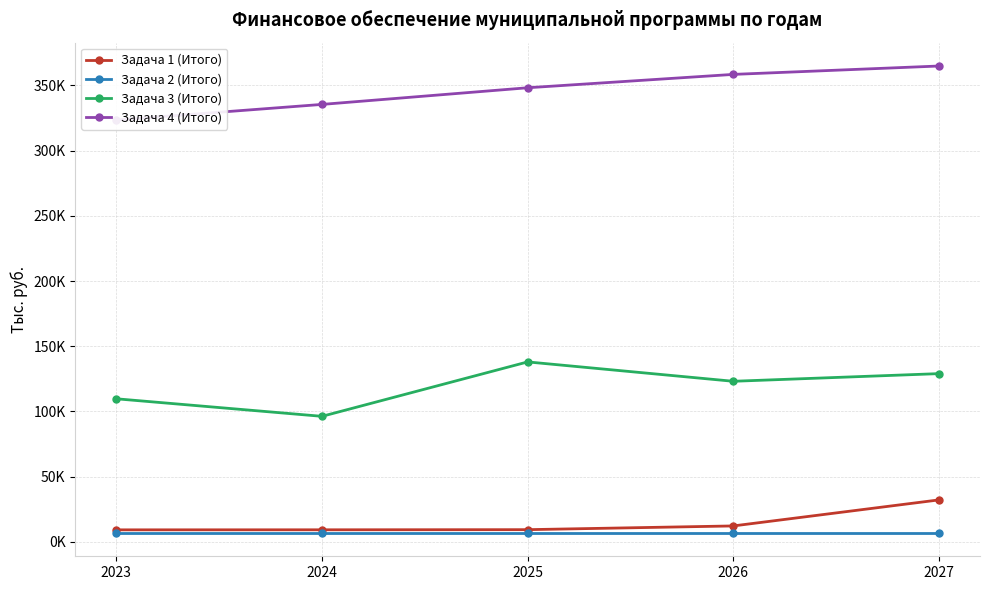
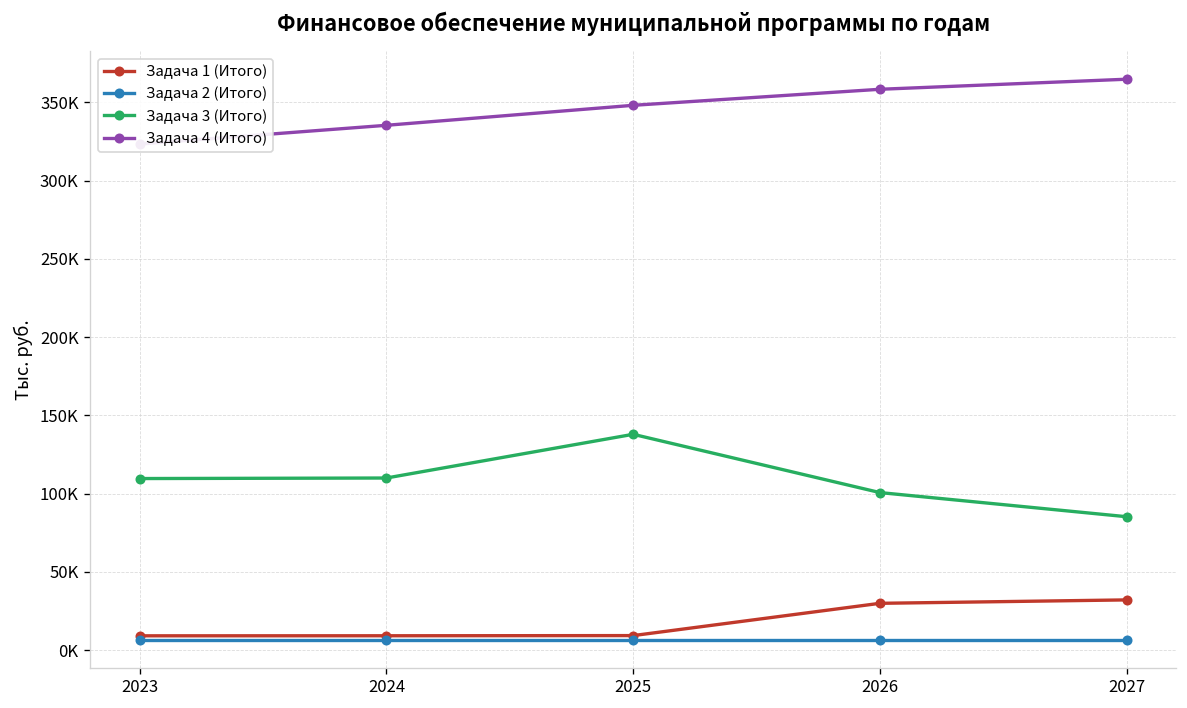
Задача 3 (Итого), 2024: 96000 -> 110000
Задача 1 (Итого), 2026: 12000 -> 30000
Задача 3 (Итого), 2026: 123000 -> 101000
Задача 3 (Итого), 2027: 129000 -> 85000
